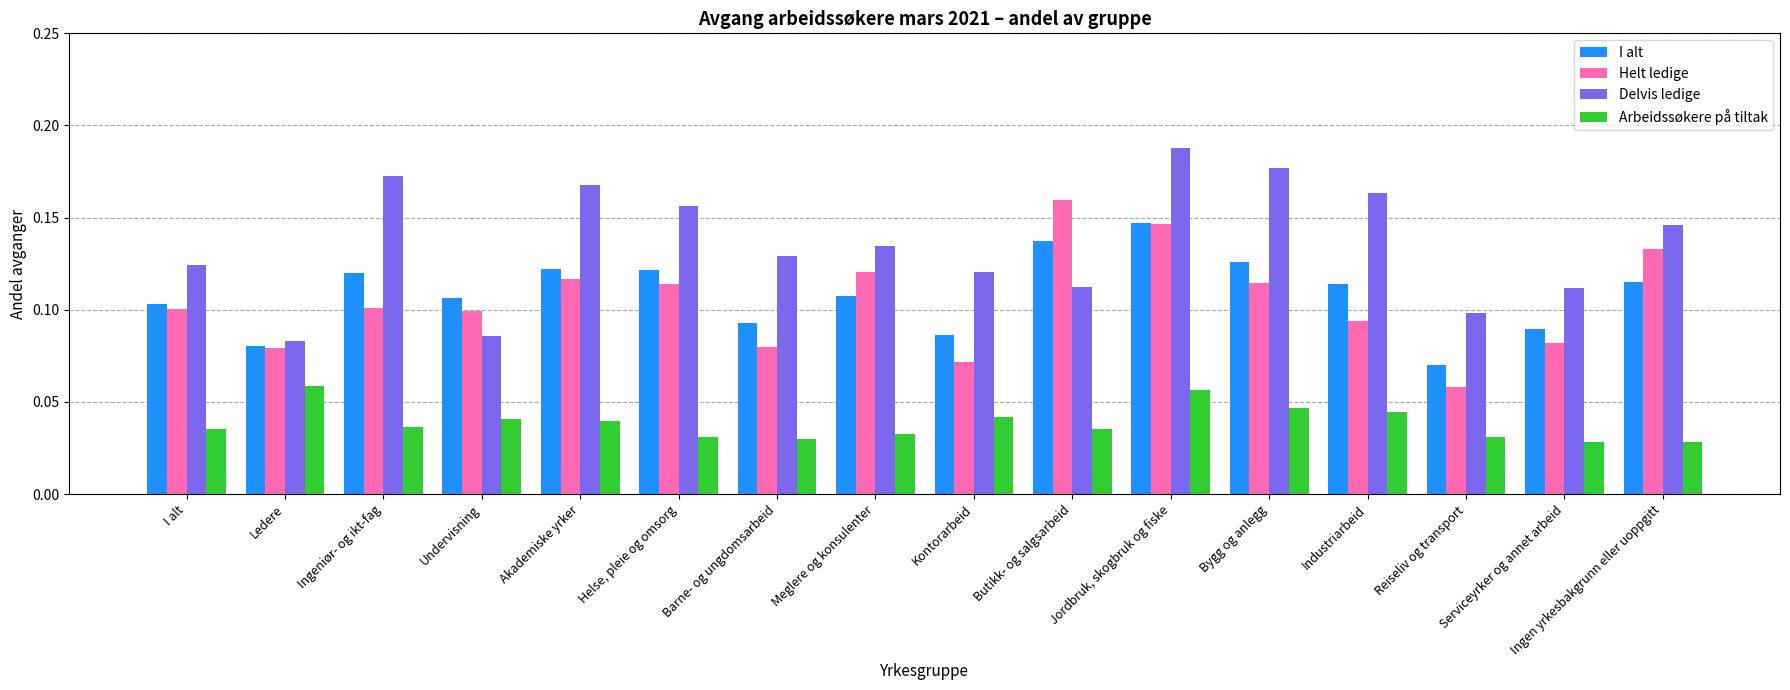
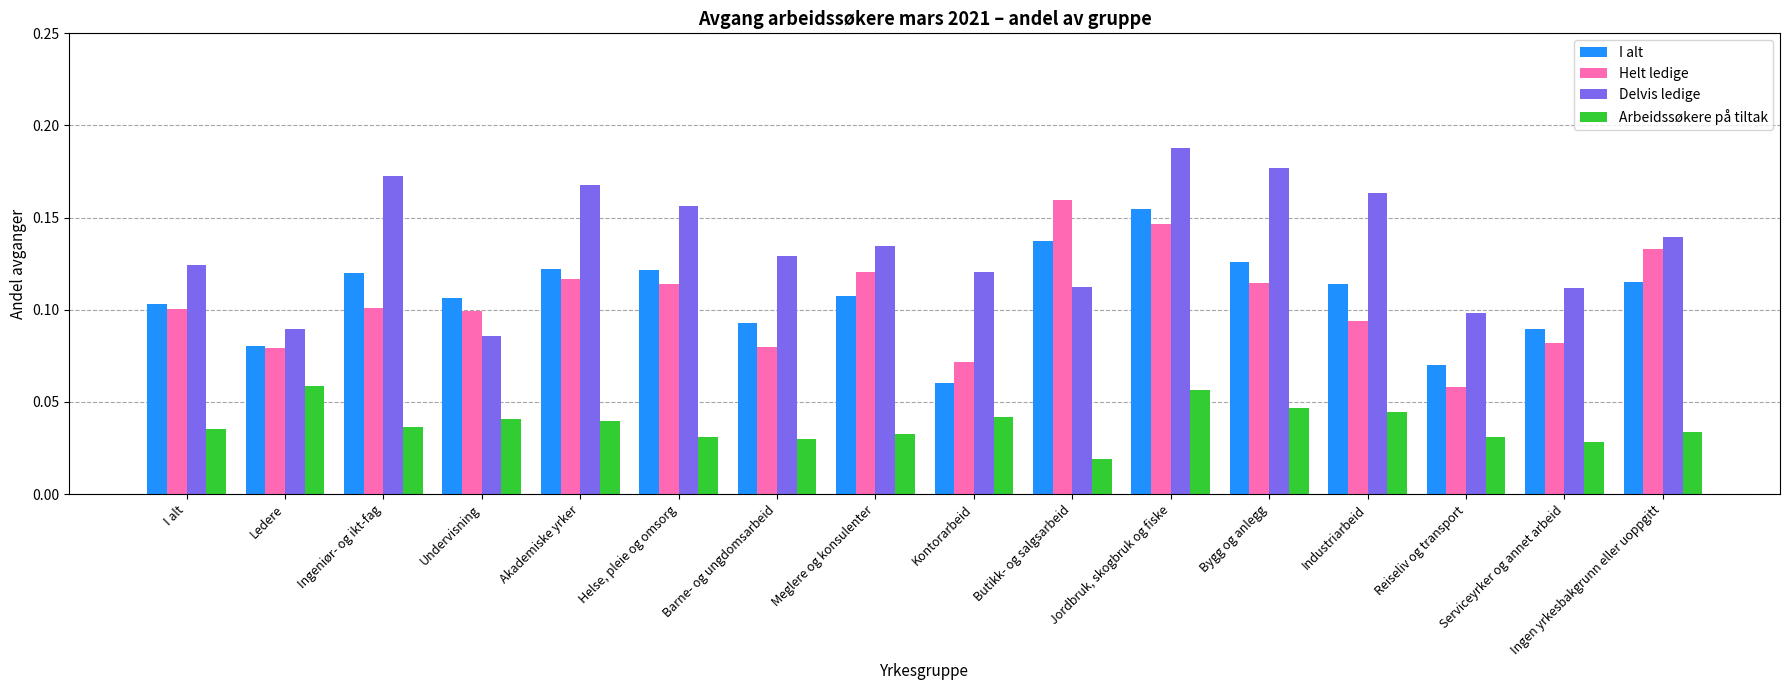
Delvis ledige, Ledere: 0.083 -> 0.090
I alt, Kontorarbeid: 0.086 -> 0.060
Arbeidssøkere på tiltak, Butikk- og salgsarbeid: 0.035 -> 0.019
I alt, Jordbruk, skogbruk og fiske: 0.147 -> 0.155
Delvis ledige, Ingen yrkesbakgrunn eller uoppgitt: 0.146 -> 0.140
Arbeidssøkere på tiltak, Ingen yrkesbakgrunn eller uoppgitt: 0.028 -> 0.034
